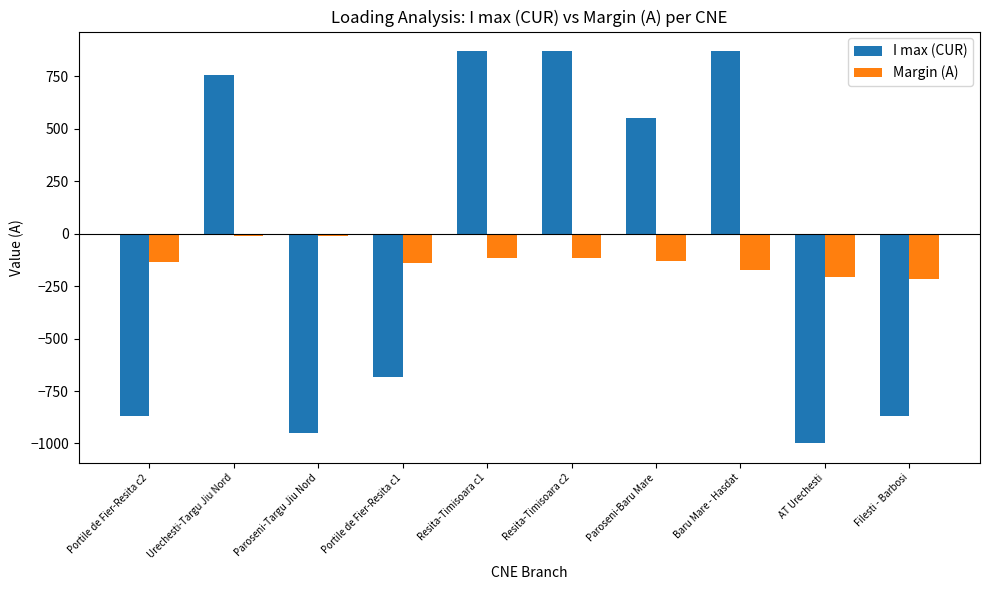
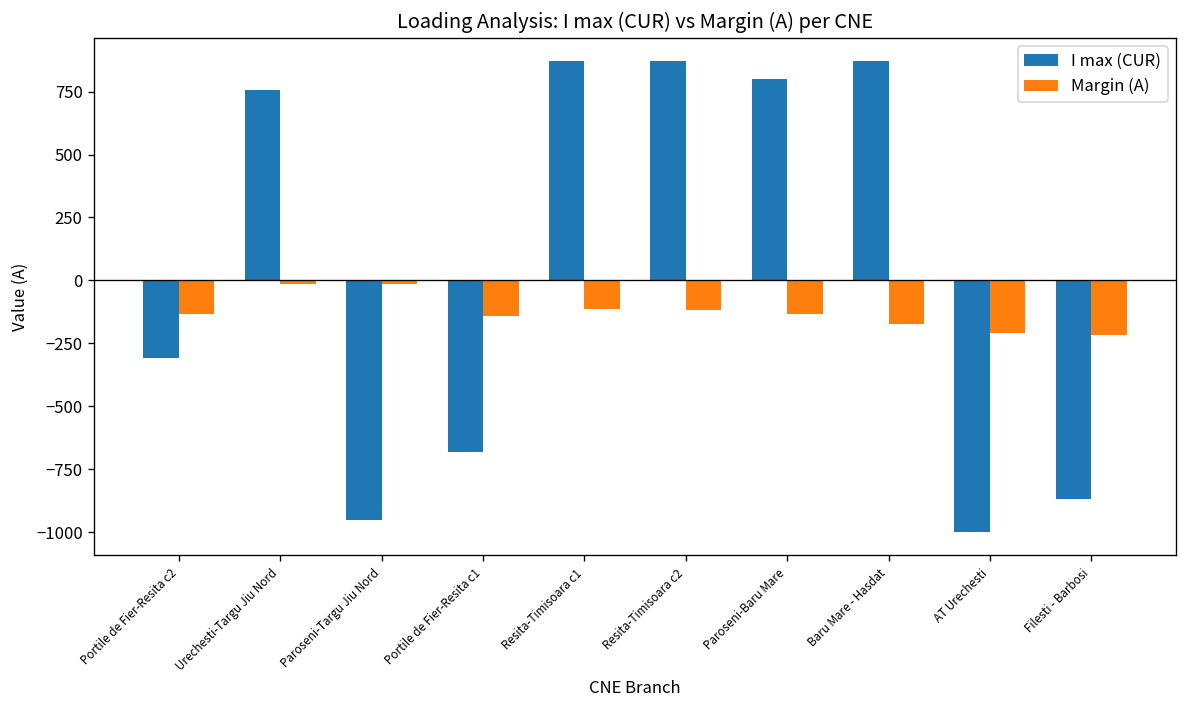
I max (CUR), Portile de Fier-Resita c2: -870 -> -310
I max (CUR), Paroseni-Baru Mare: 550 -> 800
